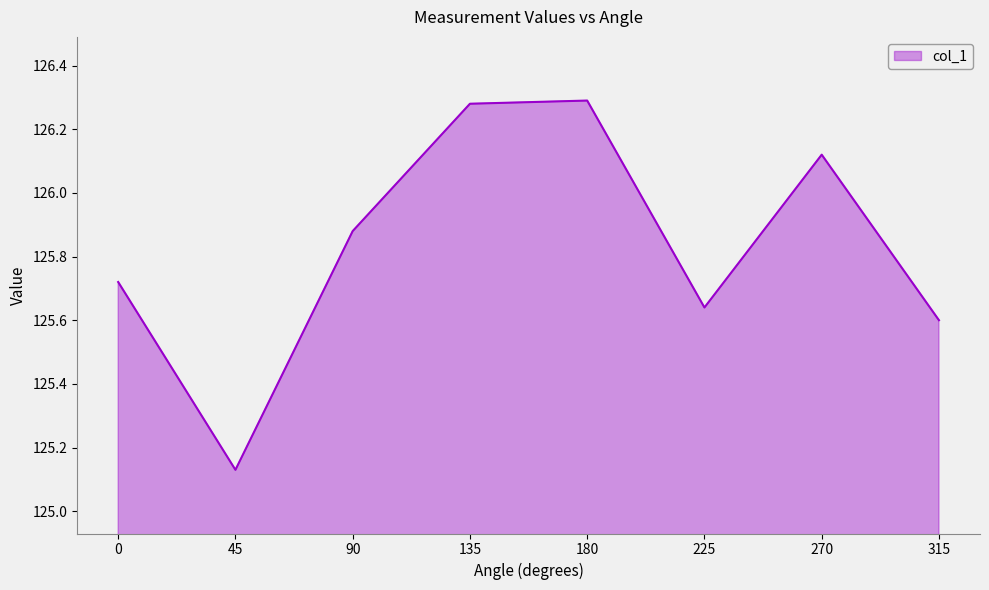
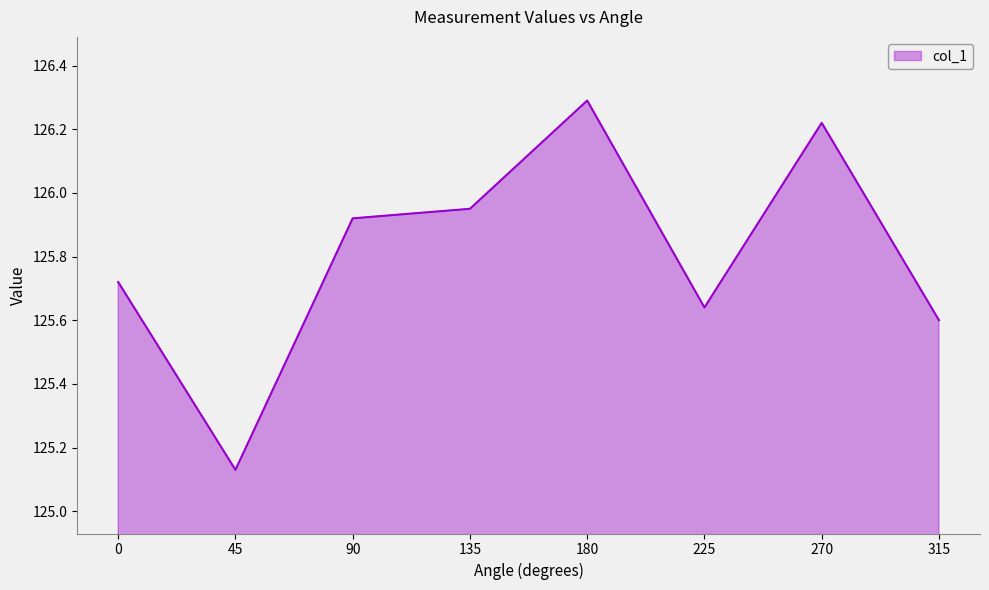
90: 125.88 -> 125.92
135: 126.28 -> 125.95
270: 126.12 -> 126.22
